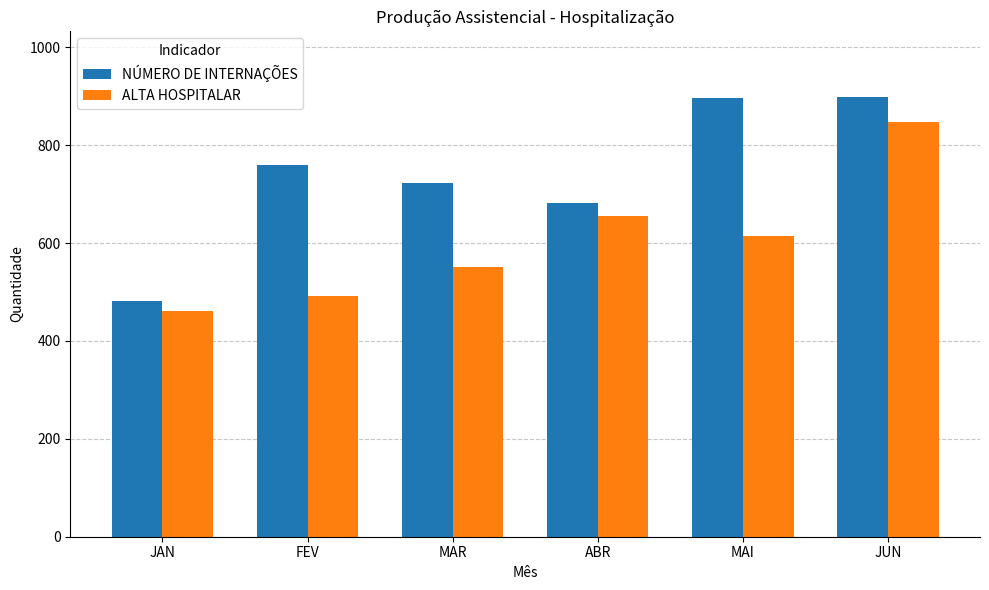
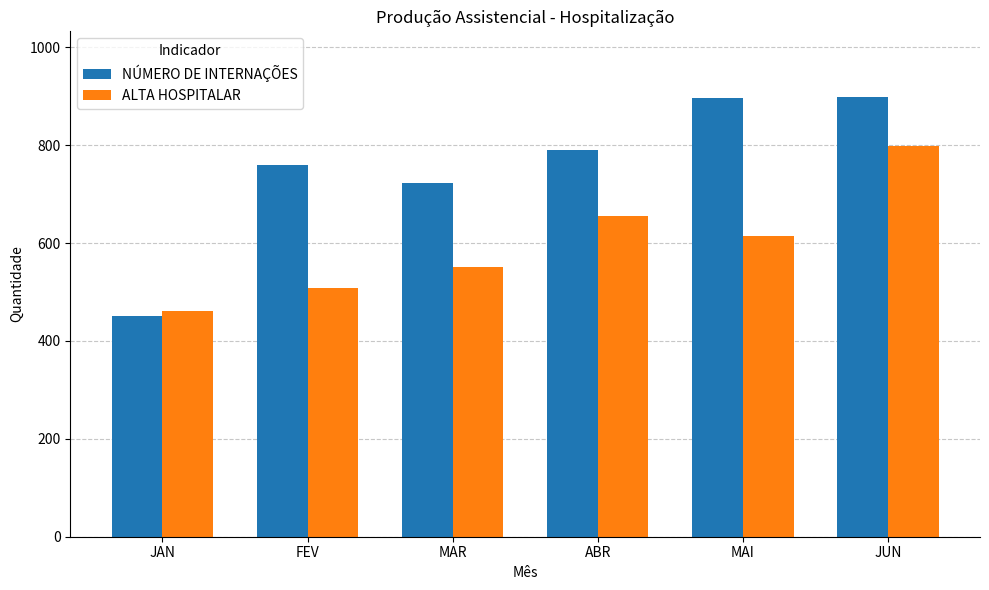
NÚMERO DE INTERNAÇÕES, JAN: 480 -> 450
ALTA HOSPITALAR, FEV: 490 -> 510
NÚMERO DE INTERNAÇÕES, ABR: 680 -> 790
ALTA HOSPITALAR, JUN: 850 -> 800
